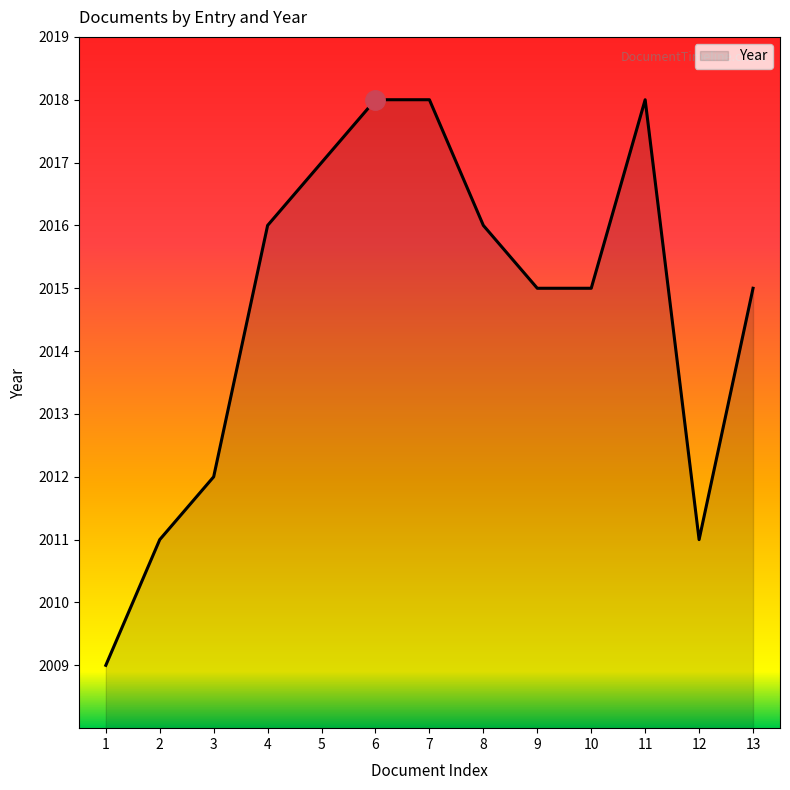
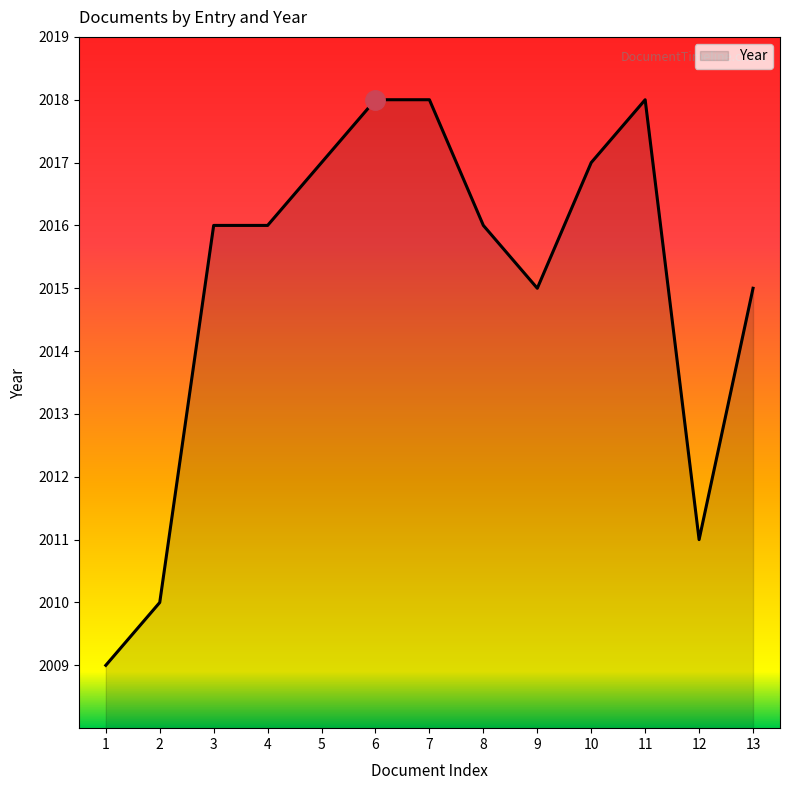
Year, 2: 2011 -> 2010
Year, 3: 2012 -> 2016
Year, 10: 2015 -> 2017
